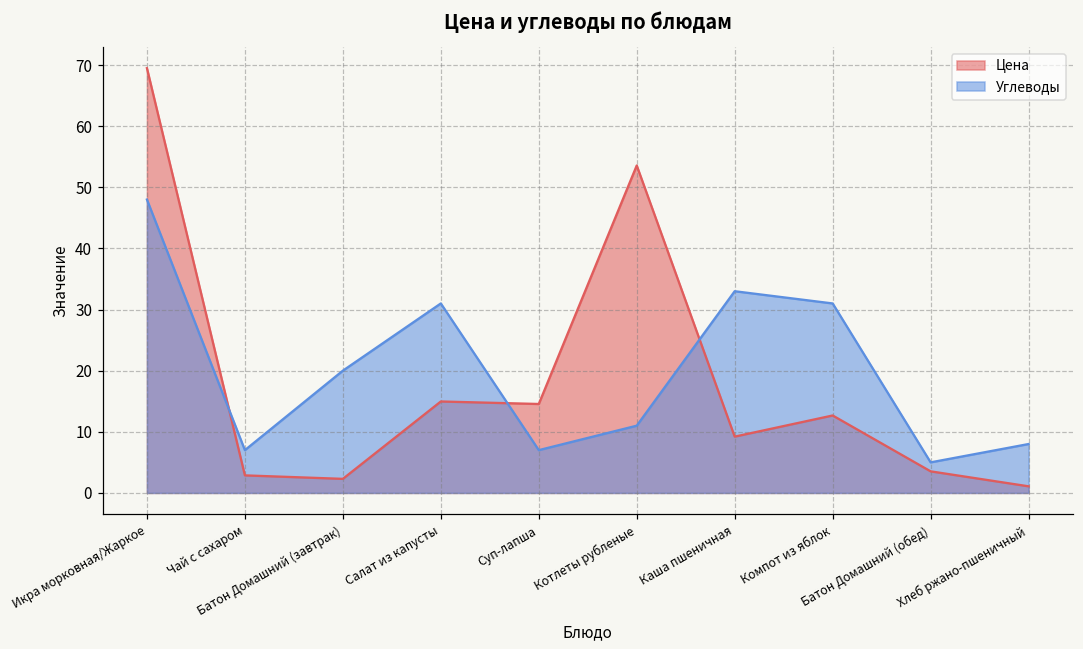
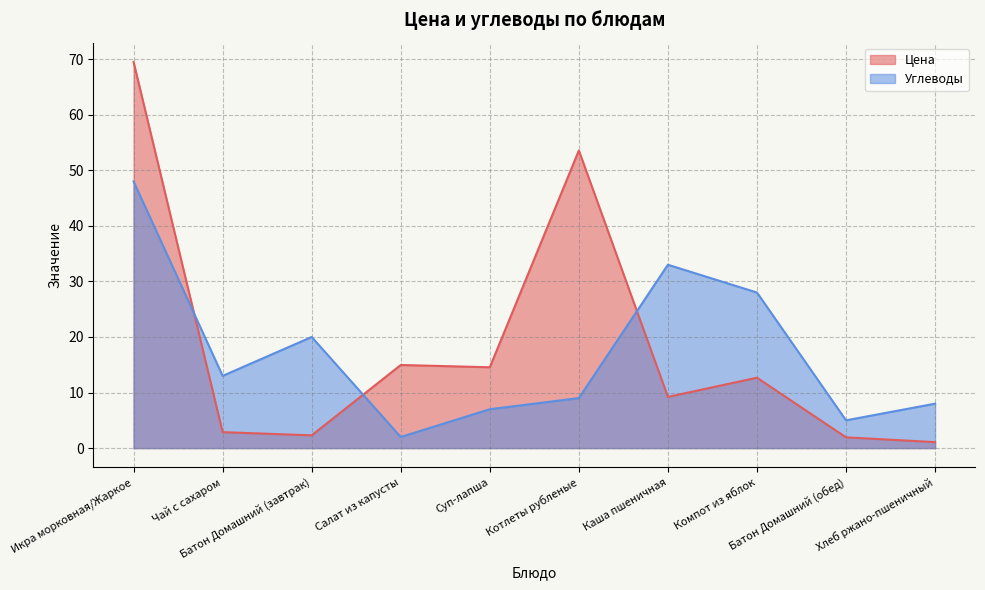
Углеводы, Чай с сахаром: 7 -> 13
Углеводы, Салат из капусты: 31 -> 2
Углеводы, Котлеты рубленые: 11 -> 9
Углеводы, Компот из яблок: 31 -> 28
Цена, Батон Домашний (обед): 4 -> 2
